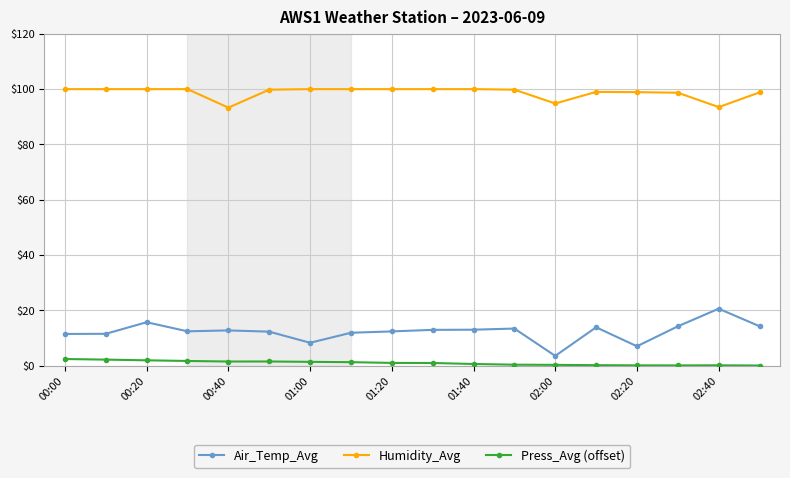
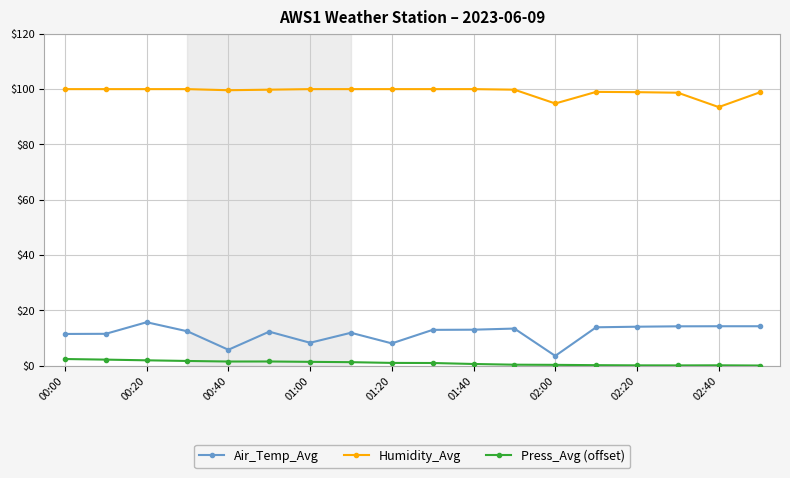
Air_Temp_Avg, 00:40: $13 -> $6
Humidity_Avg, 00:40: $93 -> $100
Air_Temp_Avg, 01:20: $12 -> $8
Air_Temp_Avg, 02:20: $7 -> $14
Air_Temp_Avg, 02:40: $21 -> $14
